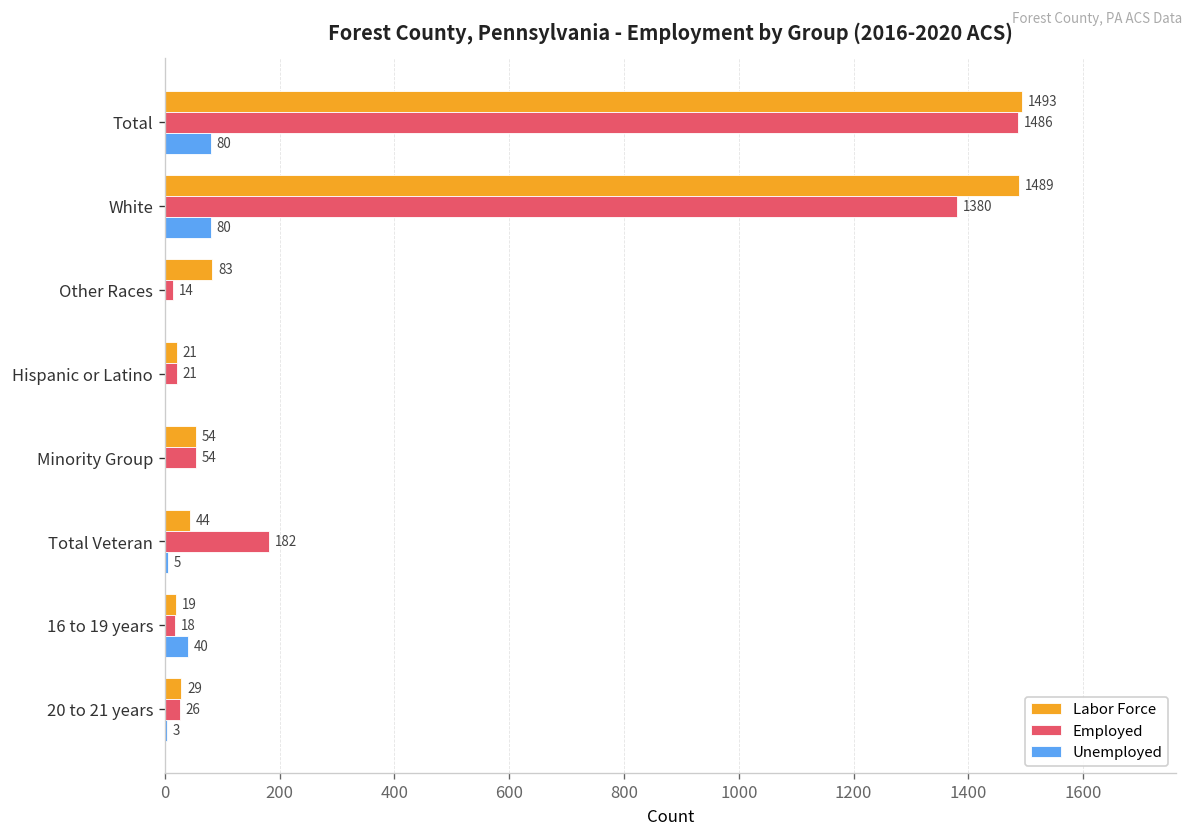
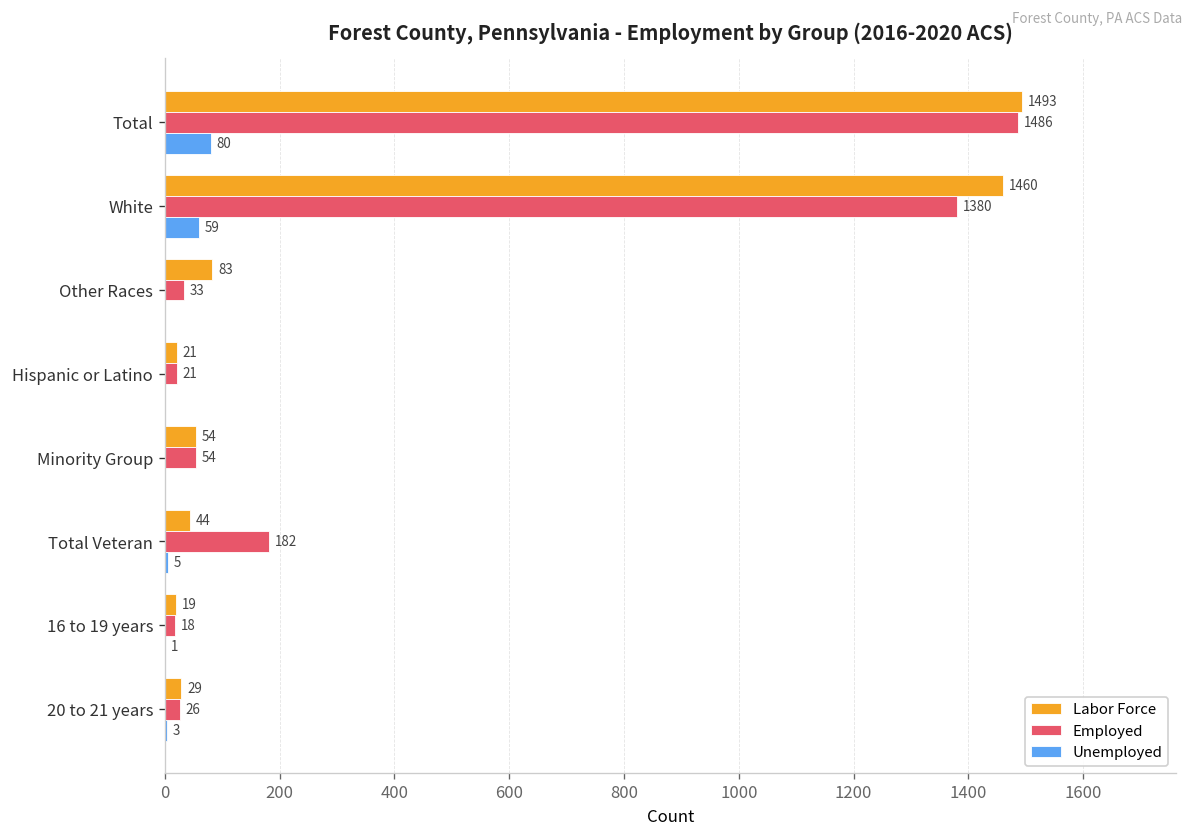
Labor Force, White: 1489 -> 1460
Unemployed, White: 80 -> 59
Employed, Other Races: 14 -> 33
Unemployed, 16 to 19 years: 40 -> 1
